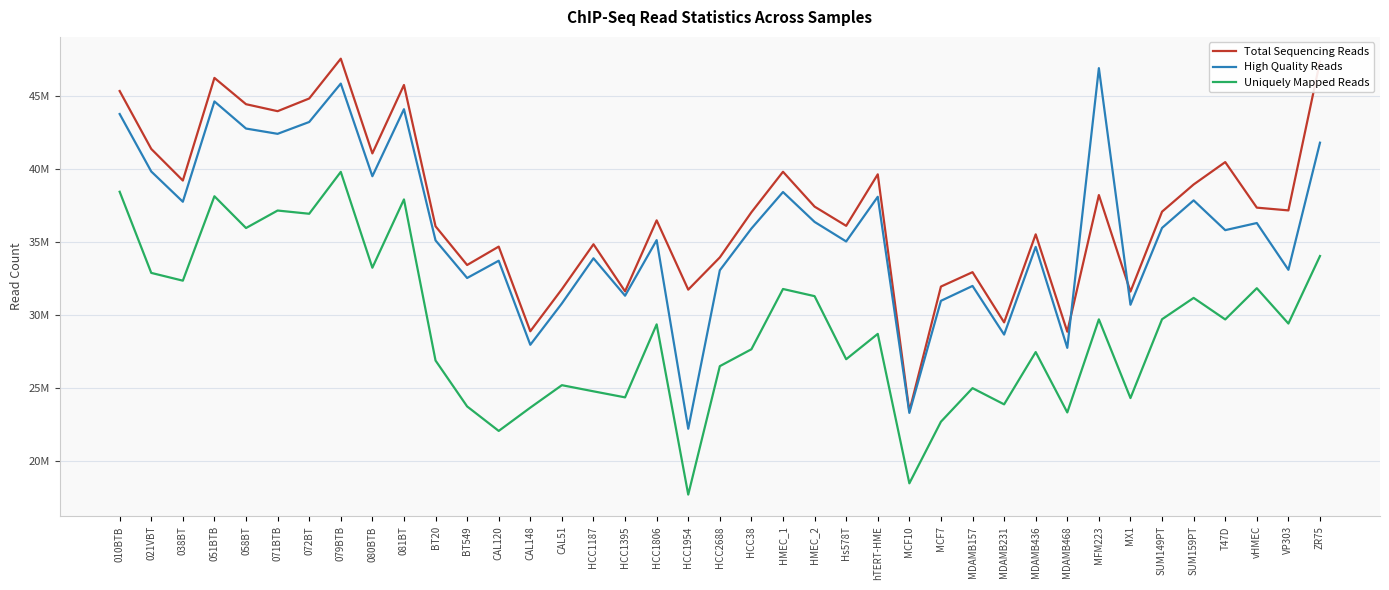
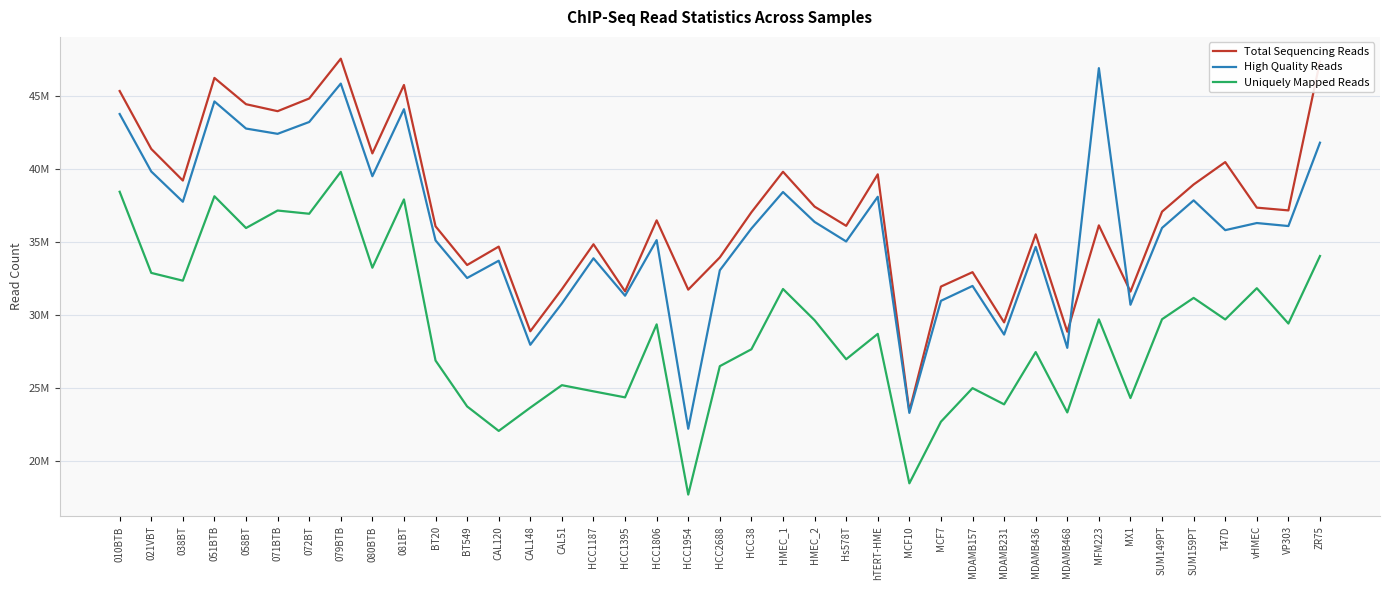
Uniquely Mapped Reads, HMEC_2: 31300000 -> 29600000
Total Sequencing Reads, MFM223: 38200000 -> 36100000
High Quality Reads, VP303: 33100000 -> 36100000
